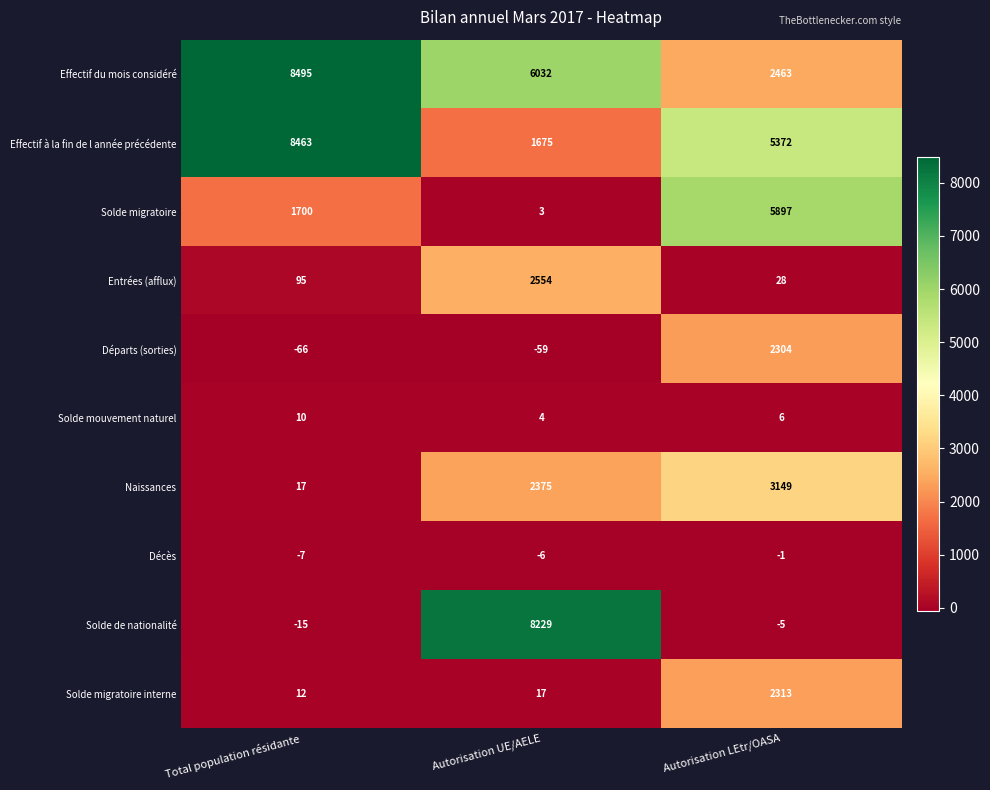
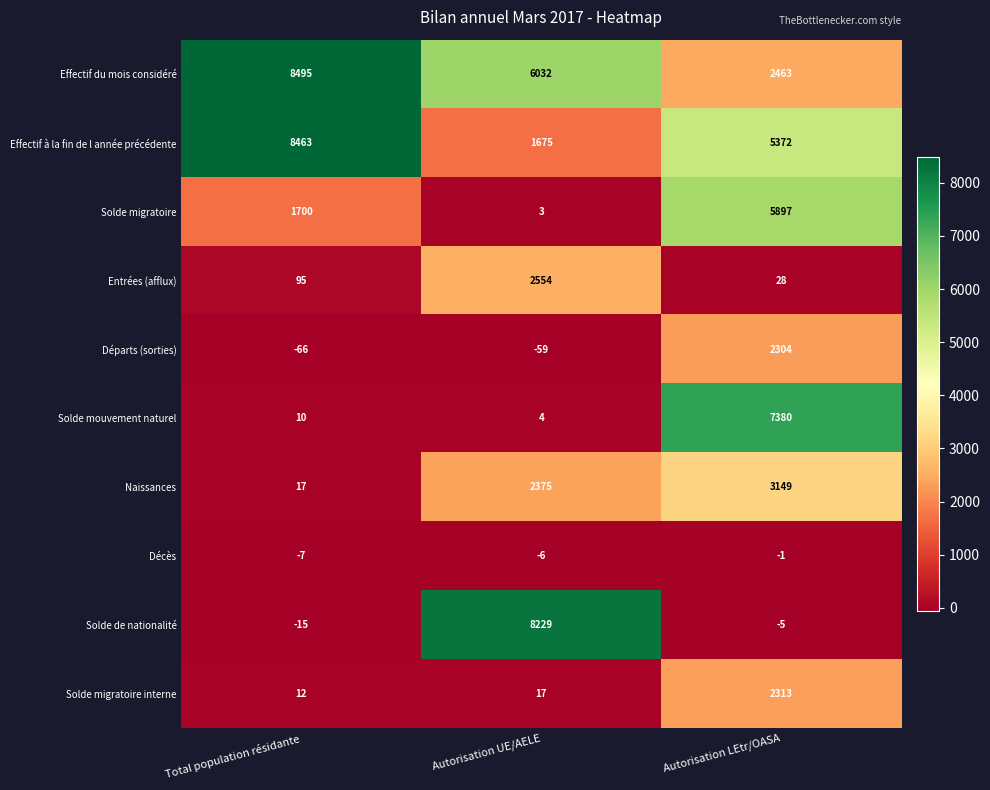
Solde mouvement naturel, Autorisation LEtr/OASA: 6 -> 7380
